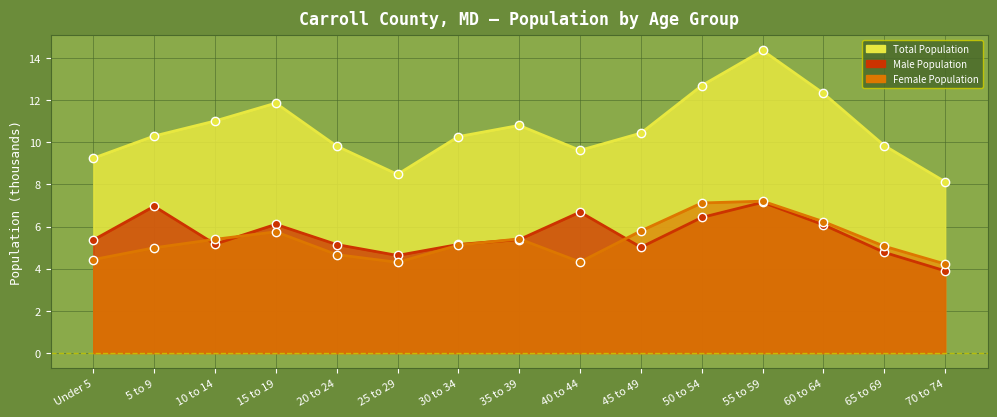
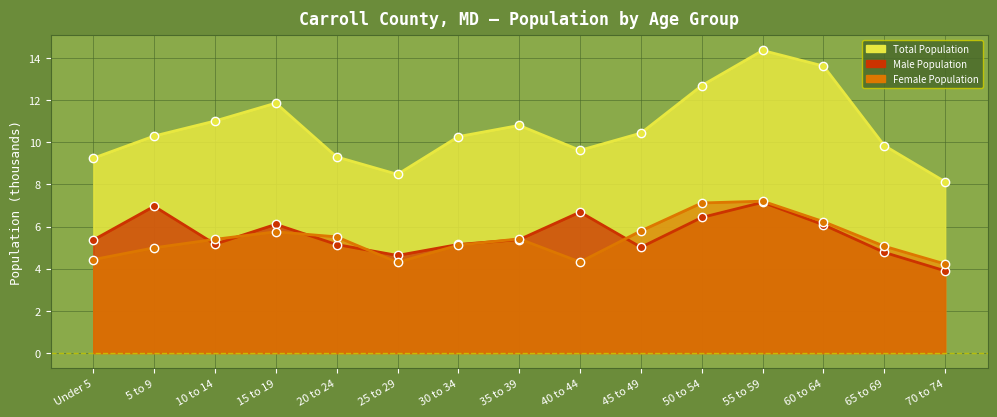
Total Population, 20 to 24: 9.8 -> 9.3
Female Population, 20 to 24: 4.7 -> 5.5
Total Population, 60 to 64: 12.3 -> 13.6
